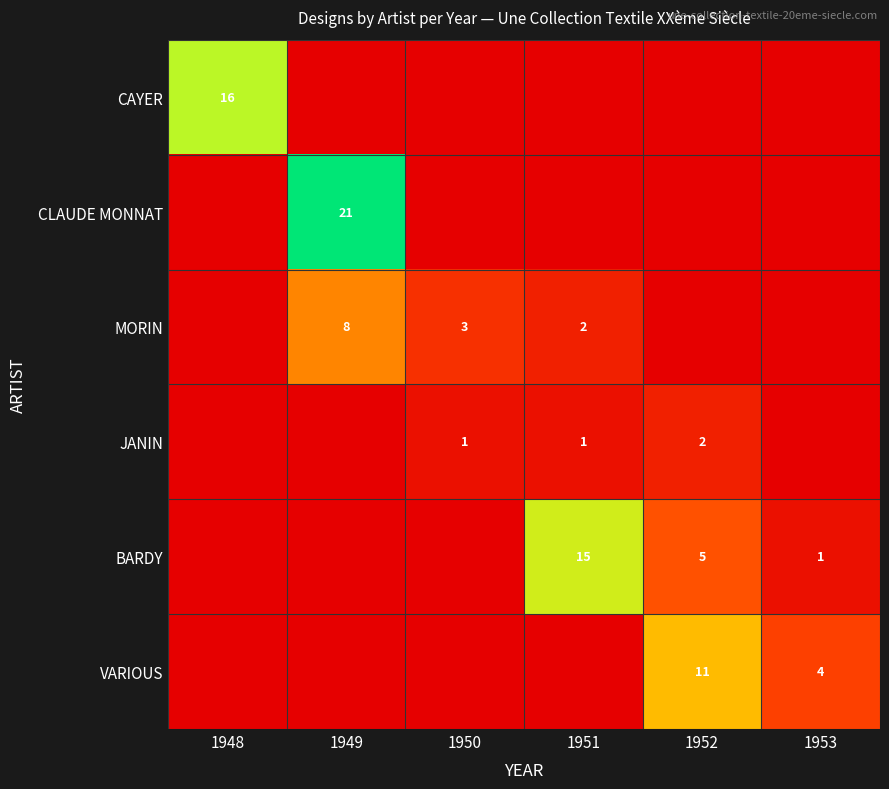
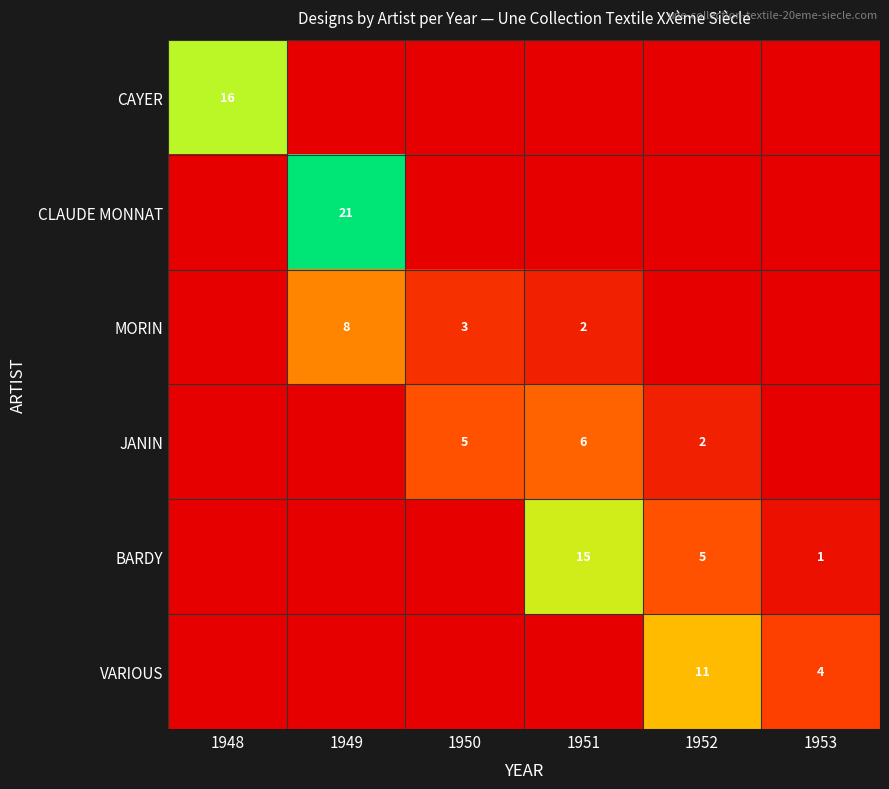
JANIN, 1950: 1 -> 5
JANIN, 1951: 1 -> 6
